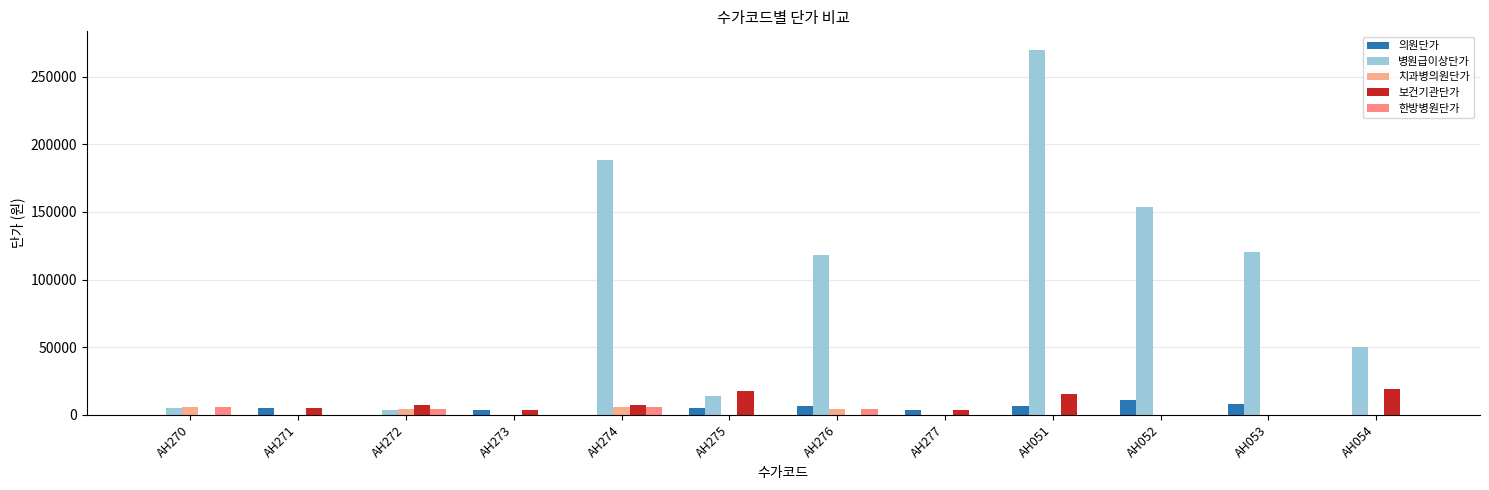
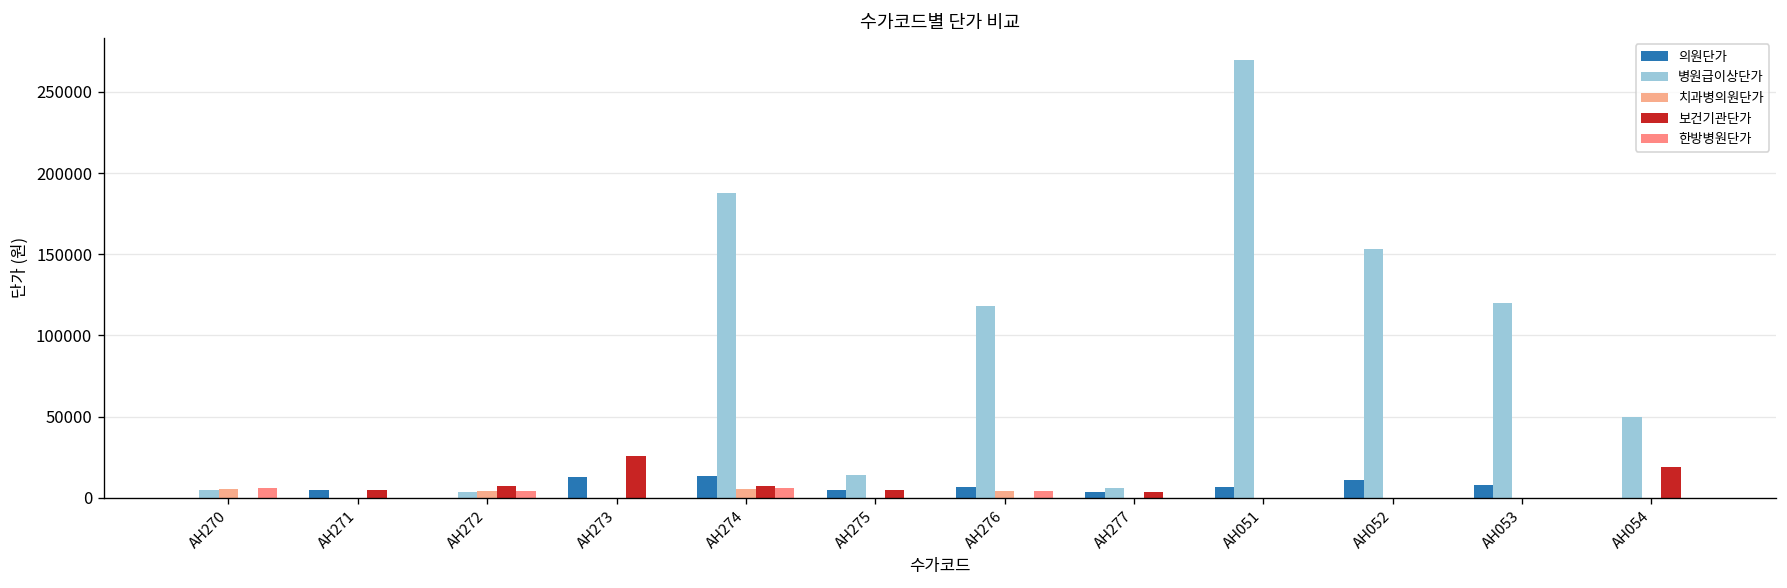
의원단가, AH273: 4000 -> 13000
보건기관단가, AH273: 4000 -> 26000
의원단가, AH274: 0 -> 13000
보건기관단가, AH275: 18000 -> 5000
병원급이상단가, AH277: 0 -> 6000
보건기관단가, AH051: 16000 -> 0
